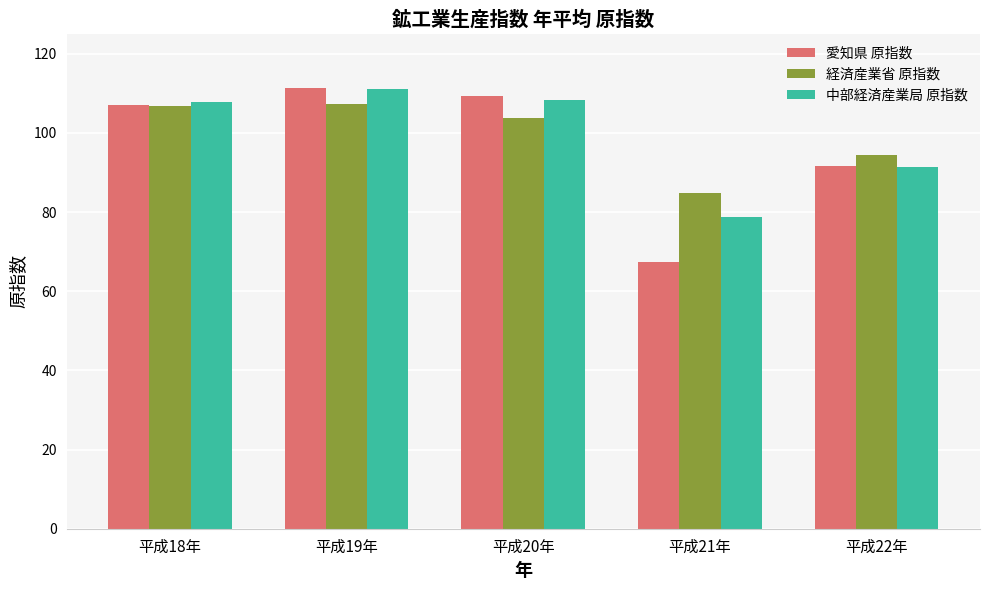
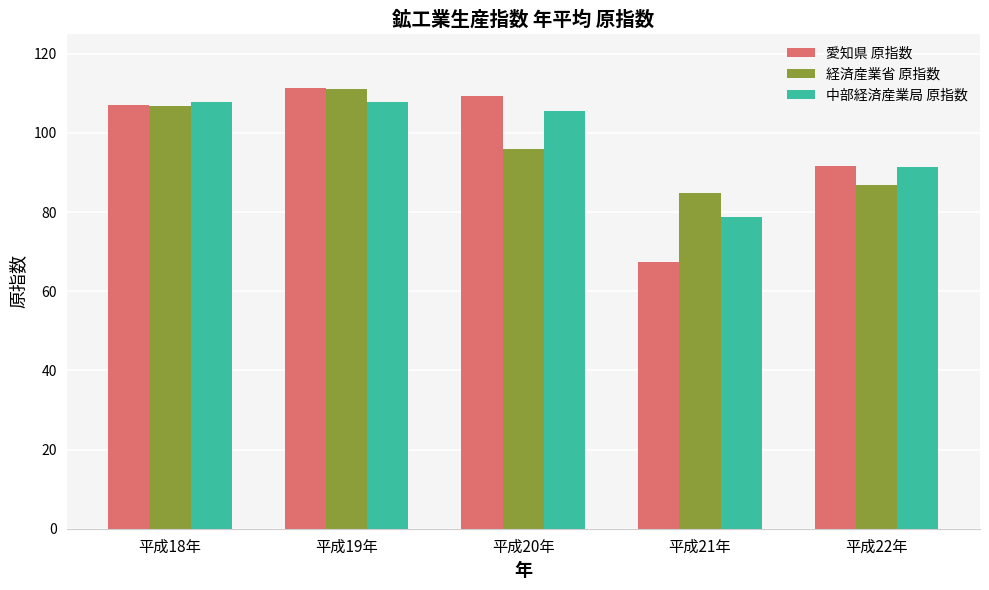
経済産業省 原指数, 平成19年: 107 -> 111
中部経済産業局 原指数, 平成19年: 111 -> 108
経済産業省 原指数, 平成20年: 104 -> 96
中部経済産業局 原指数, 平成20年: 108 -> 106
経済産業省 原指数, 平成22年: 94 -> 87
